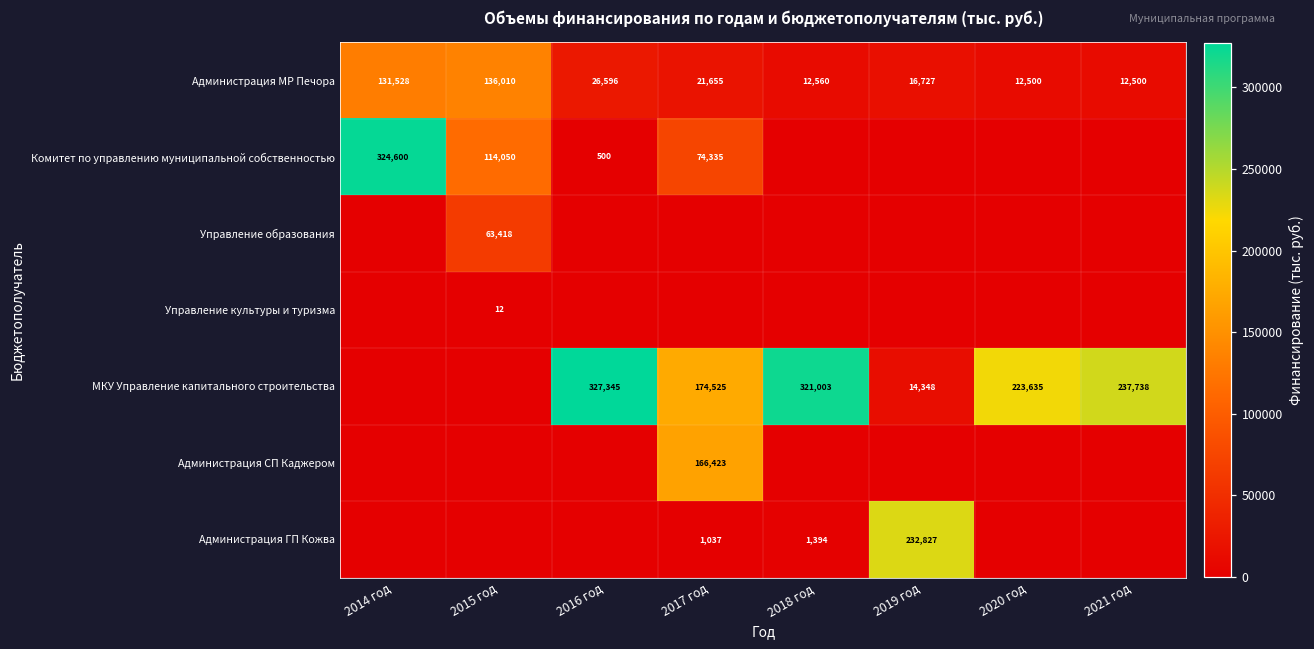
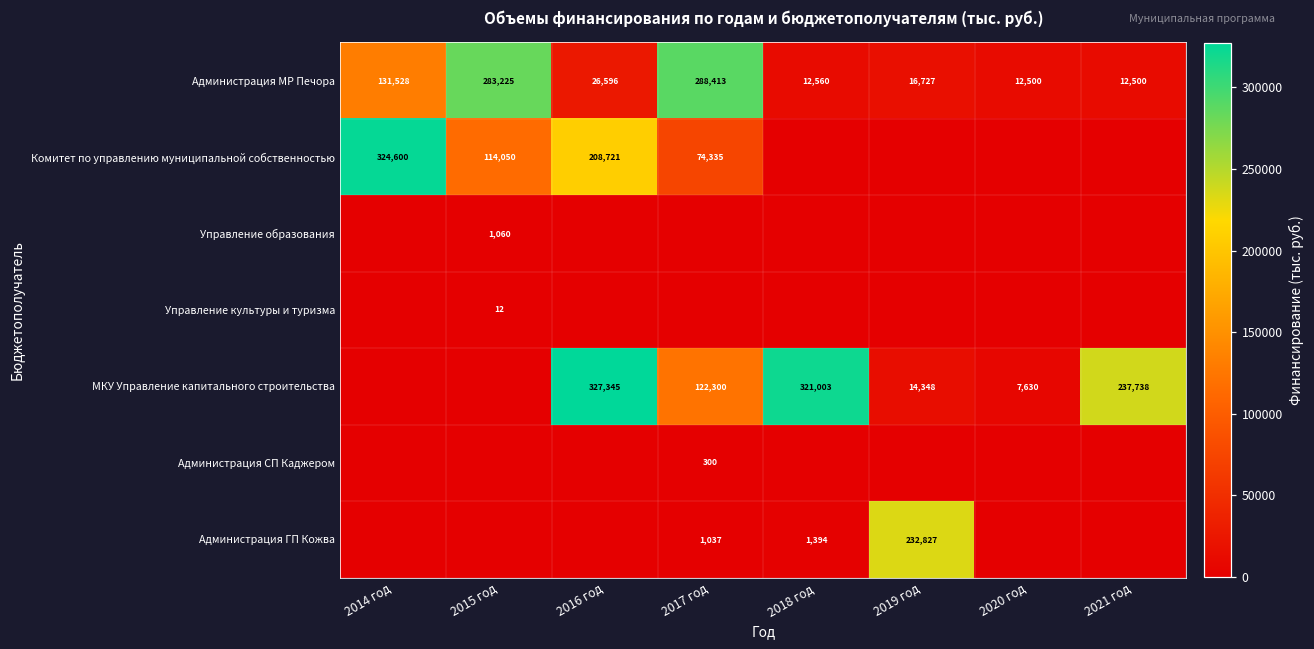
Администрация МР Печора, 2015 год: 136,010 -> 283,225
Администрация МР Печора, 2017 год: 21,655 -> 288,413
Комитет по управлению муниципальной собственностью, 2016 год: 500 -> 208,721
Управление образования, 2015 год: 63,418 -> 1,060
МКУ Управление капитального строительства, 2017 год: 174,525 -> 122,300
МКУ Управление капитального строительства, 2020 год: 223,635 -> 7,630
Администрация СП Каджером, 2017 год: 166,423 -> 300
